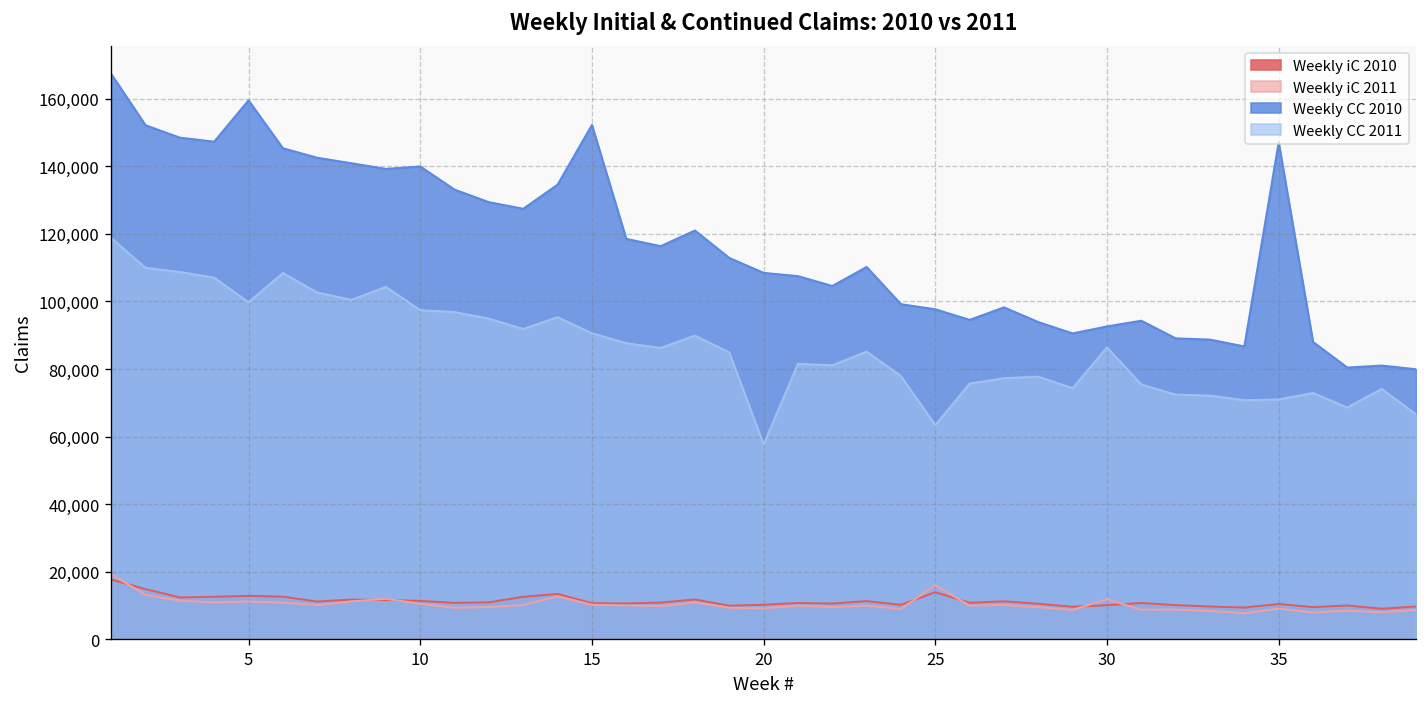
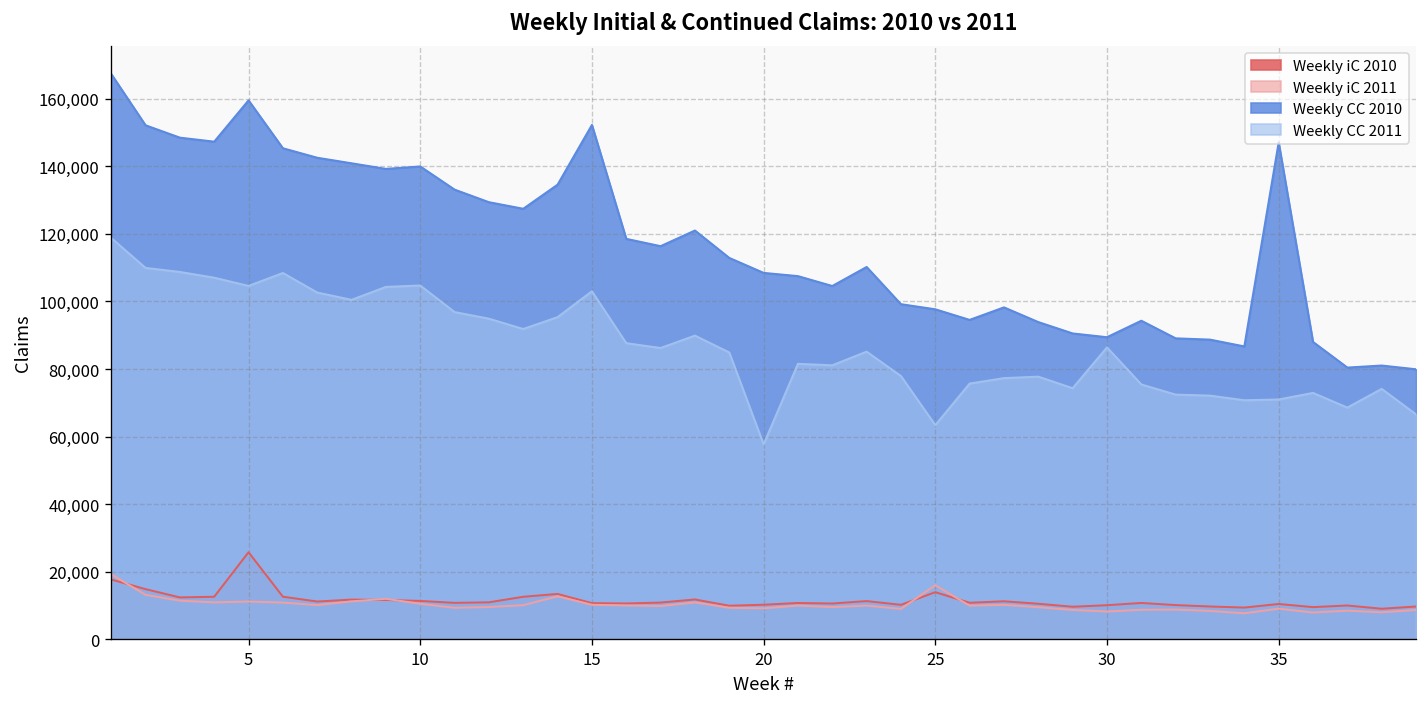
Weekly iC 2010, 5: 13,000 -> 26,000
Weekly CC 2011, 5: 100,000 -> 105,000
Weekly CC 2011, 10: 97,000 -> 105,000
Weekly CC 2011, 15: 91,000 -> 103,000
Weekly iC 2011, 30: 12,000 -> 8,000
Weekly CC 2010, 30: 93,000 -> 89,000
